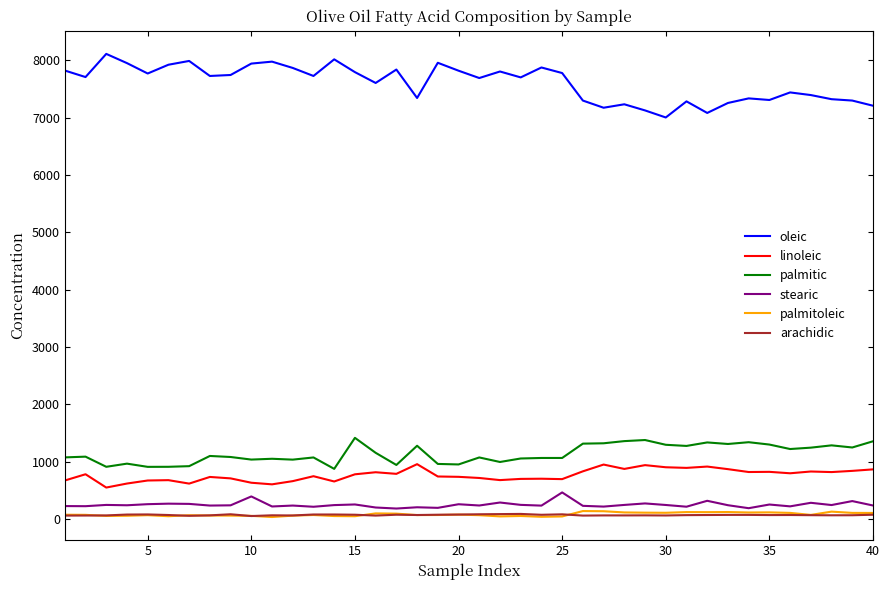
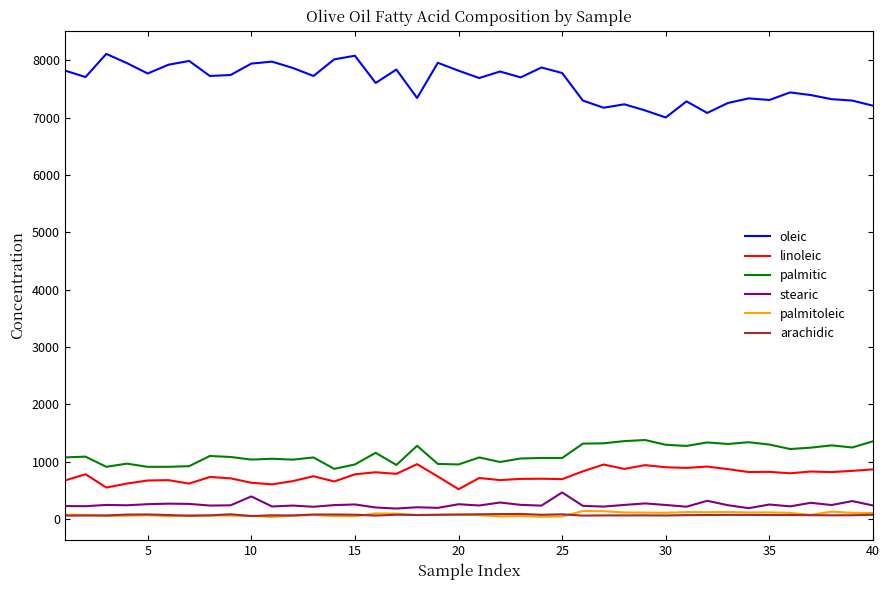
oleic, 15: 7800 -> 8100
palmitic, 15: 1400 -> 1000
linoleic, 20: 700 -> 500
